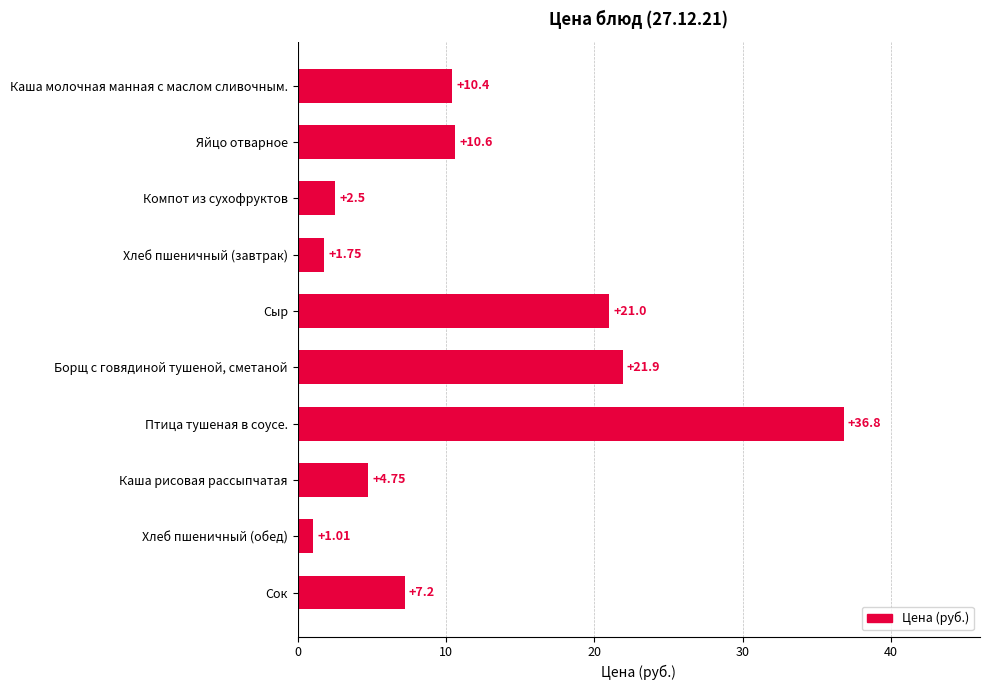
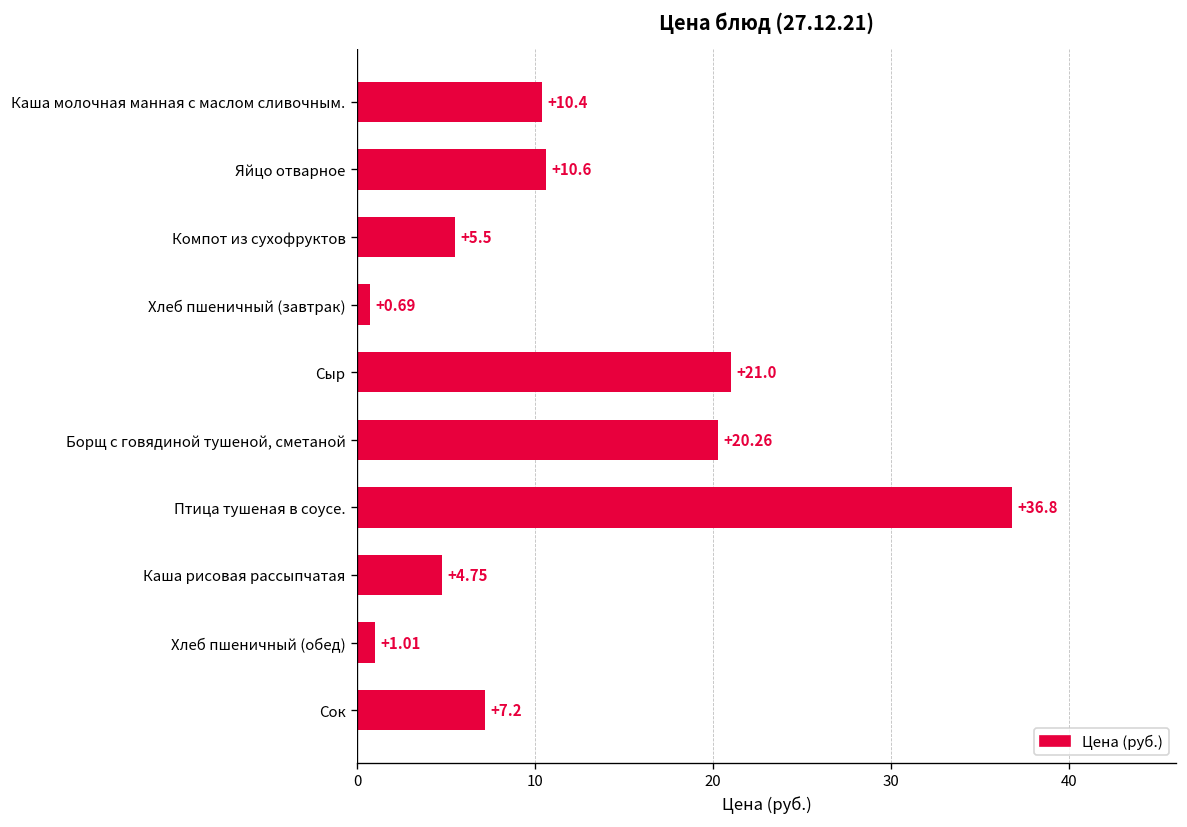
Компот из сухофруктов: +2.5 -> +5.5
Хлеб пшеничный (завтрак): +1.75 -> +0.69
Борщ с говядиной тушеной, сметаной: +21.9 -> +20.26
